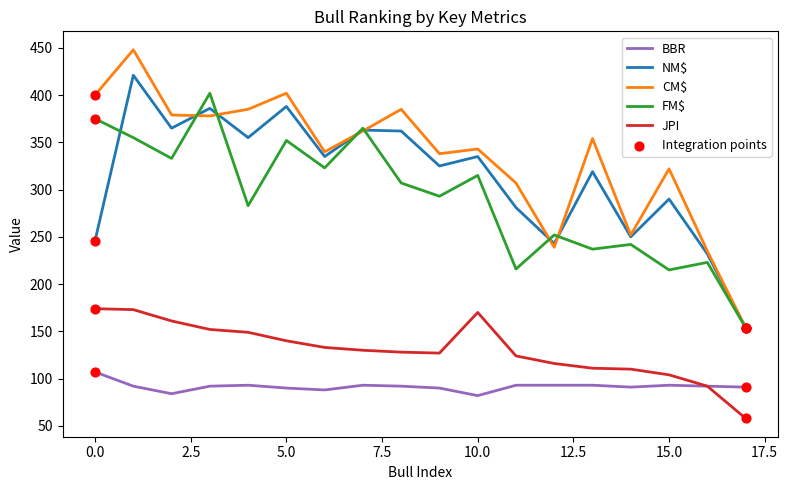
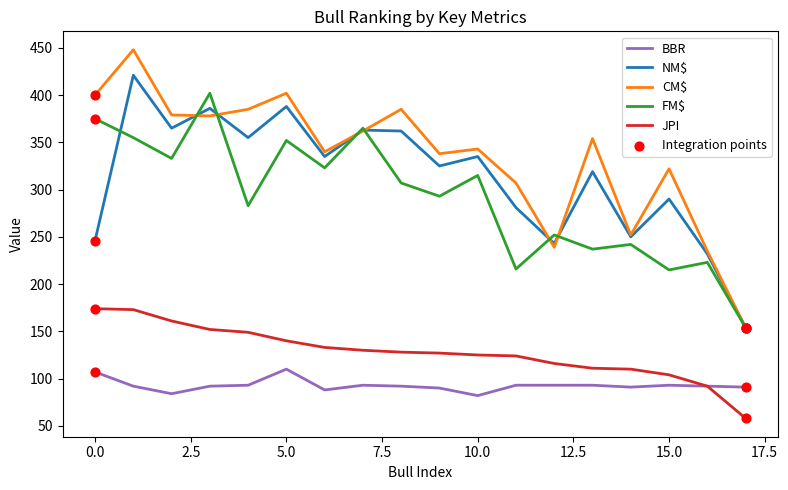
BBR, 5.0: 90 -> 110
JPI, 10.0: 170 -> 130
